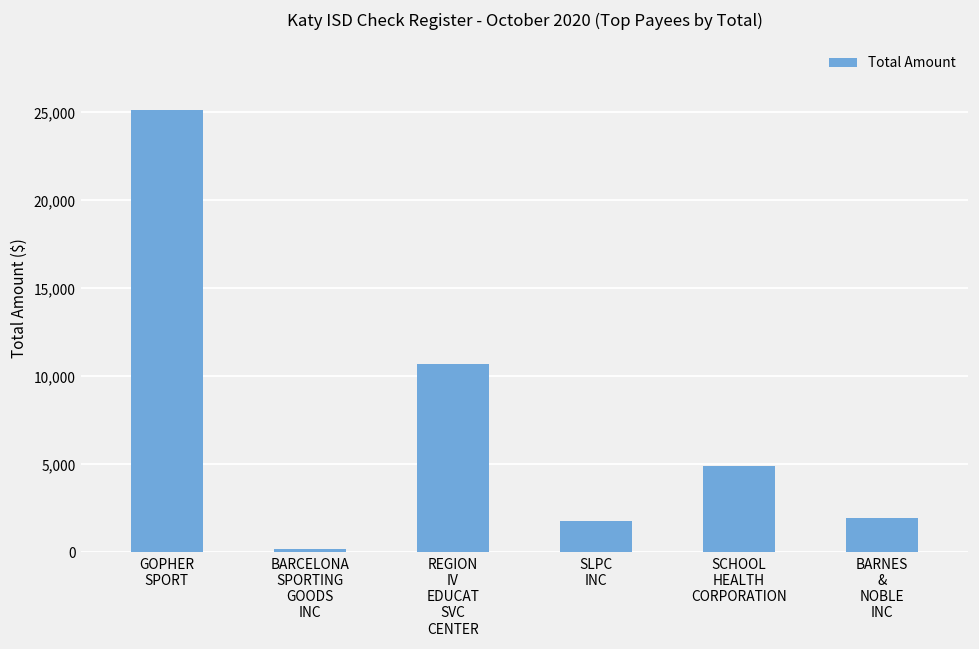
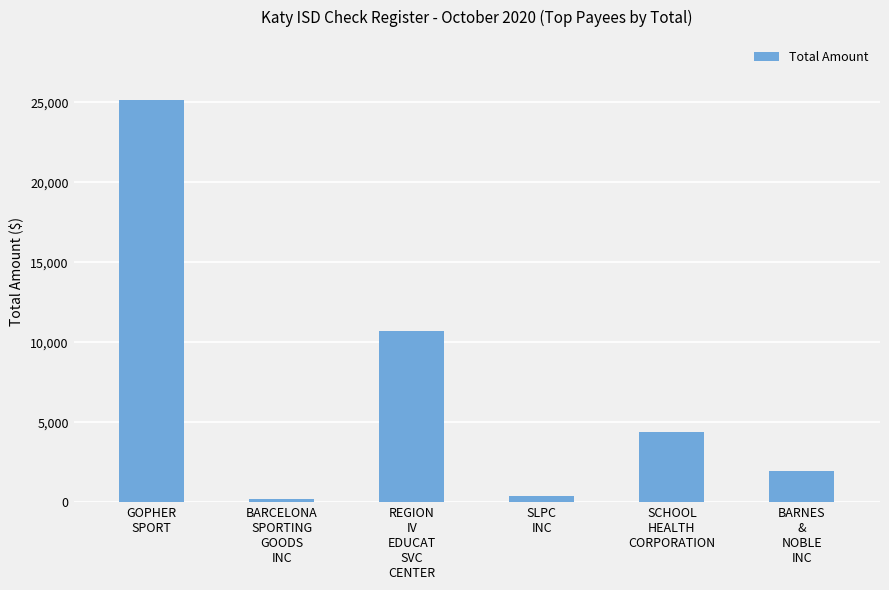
SLPC INC: 1,800 -> 400
SCHOOL HEALTH CORPORATION: 4,900 -> 4,400
